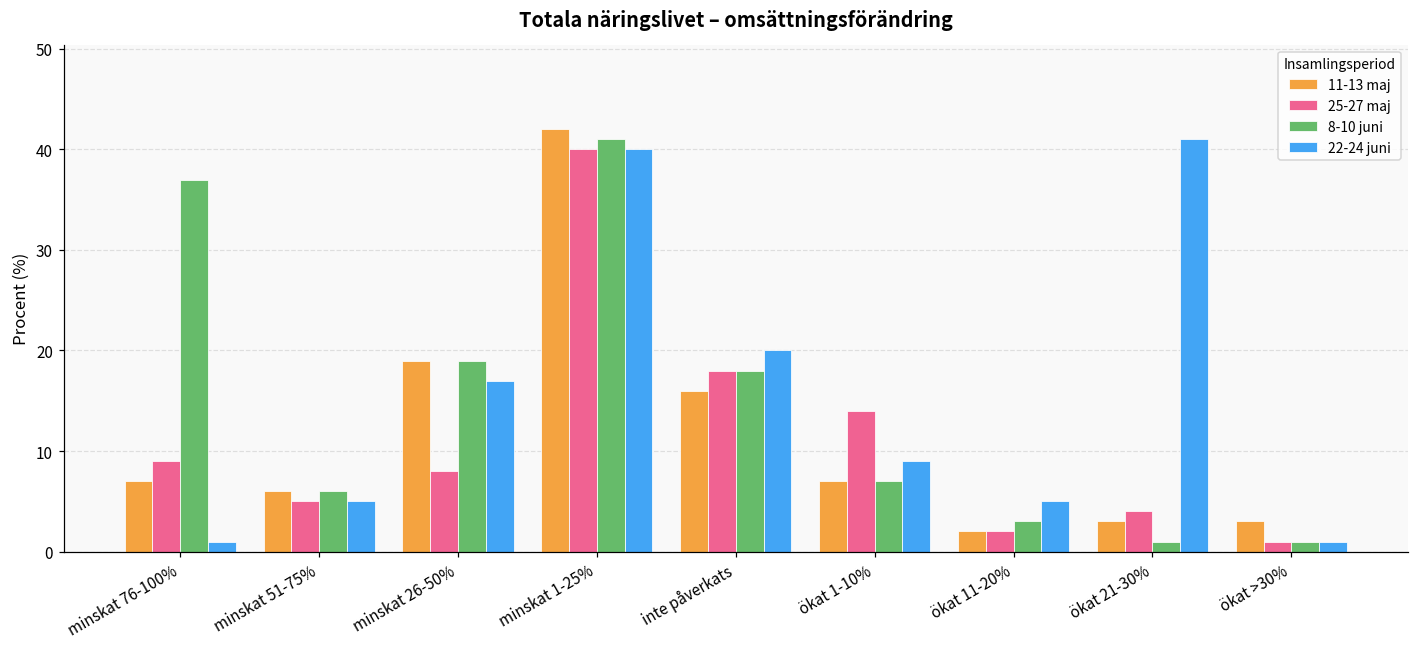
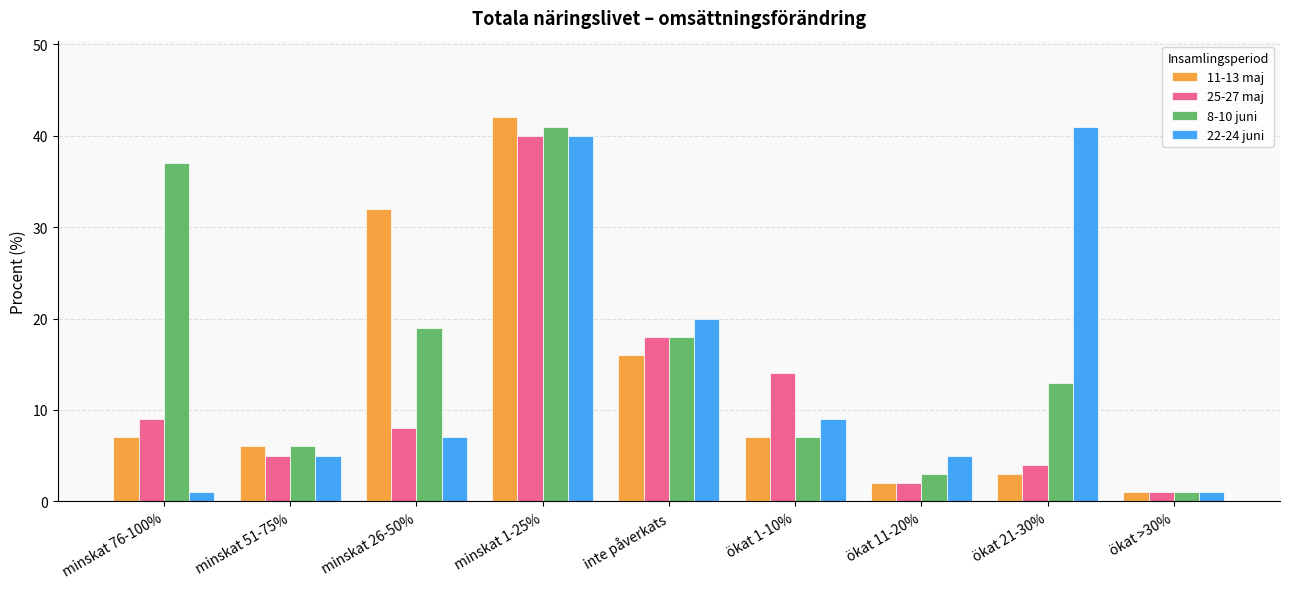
11-13 maj, minskat 26-50%: 19 -> 32
22-24 juni, minskat 26-50%: 17 -> 7
8-10 juni, ökat 21-30%: 1 -> 13
11-13 maj, ökat >30%: 3 -> 1
